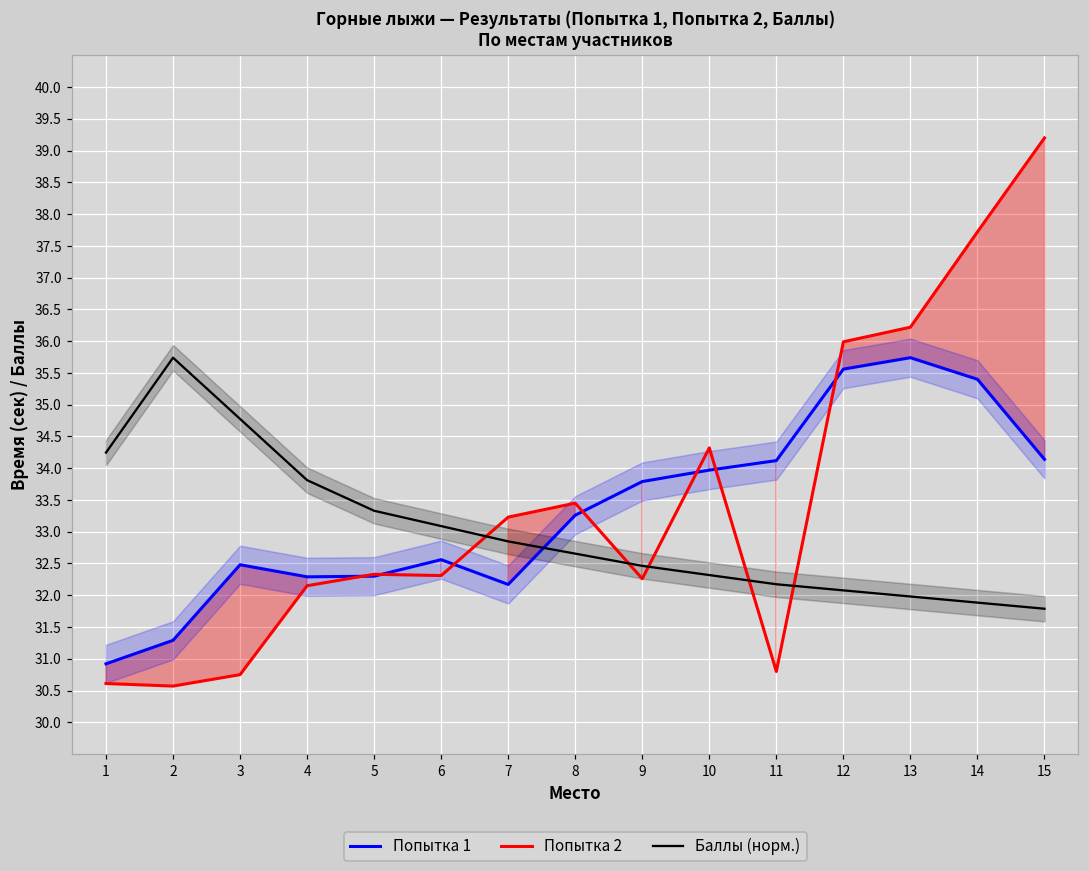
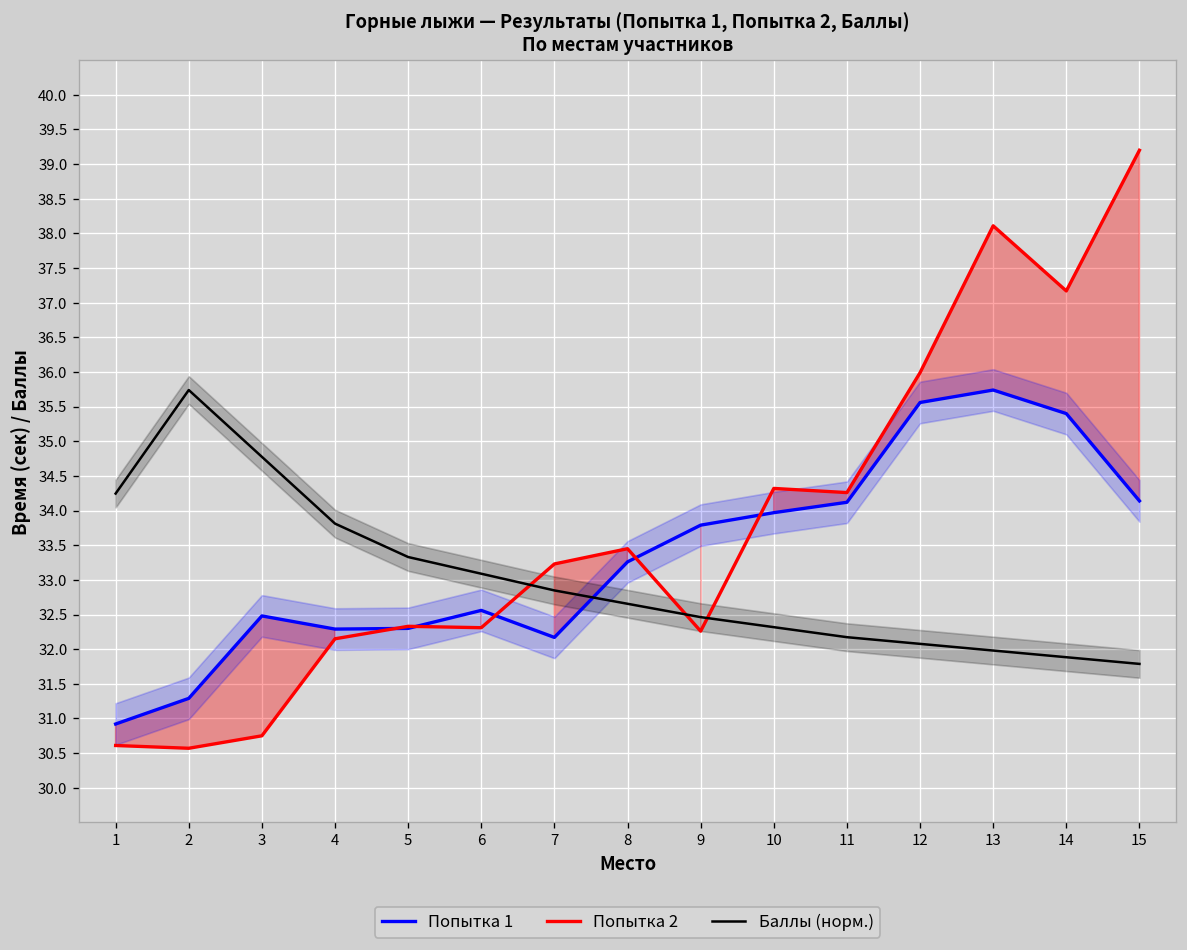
Попытка 2, 11: 30.8 -> 34.3
Попытка 2, 13: 36.2 -> 38.1
Попытка 2, 14: 37.7 -> 37.2
